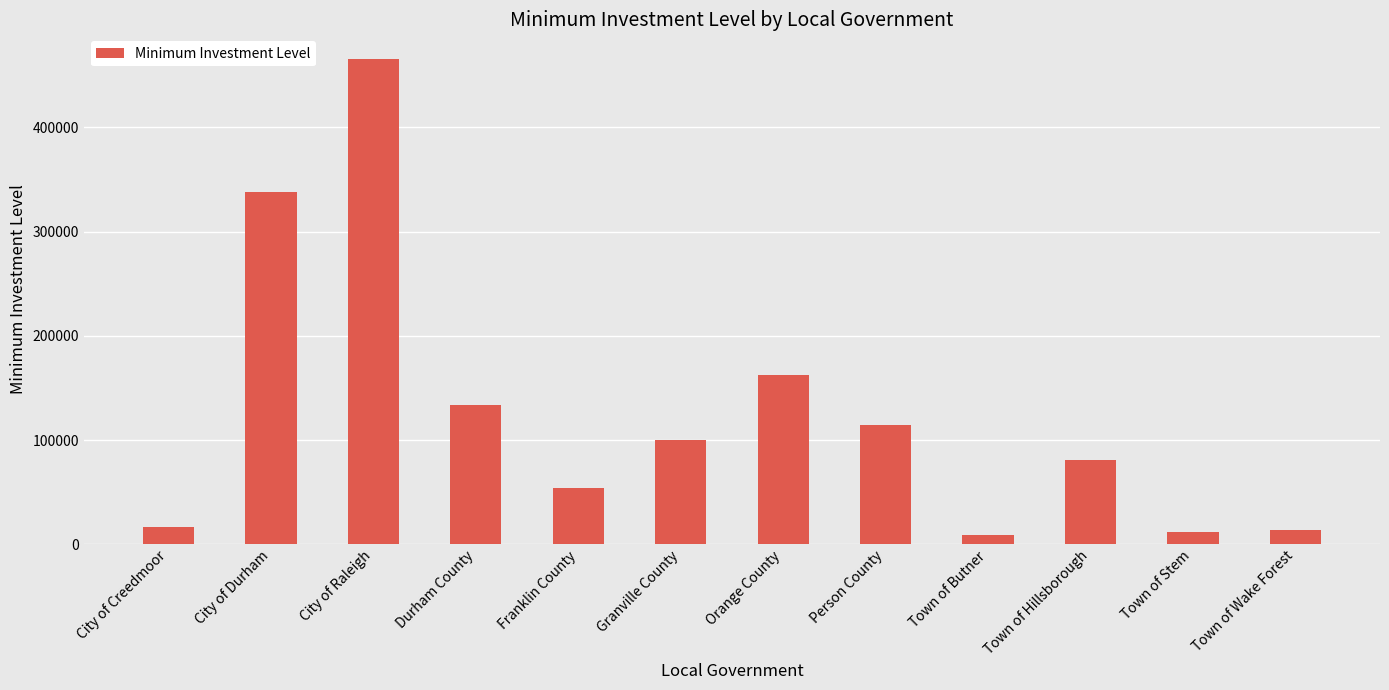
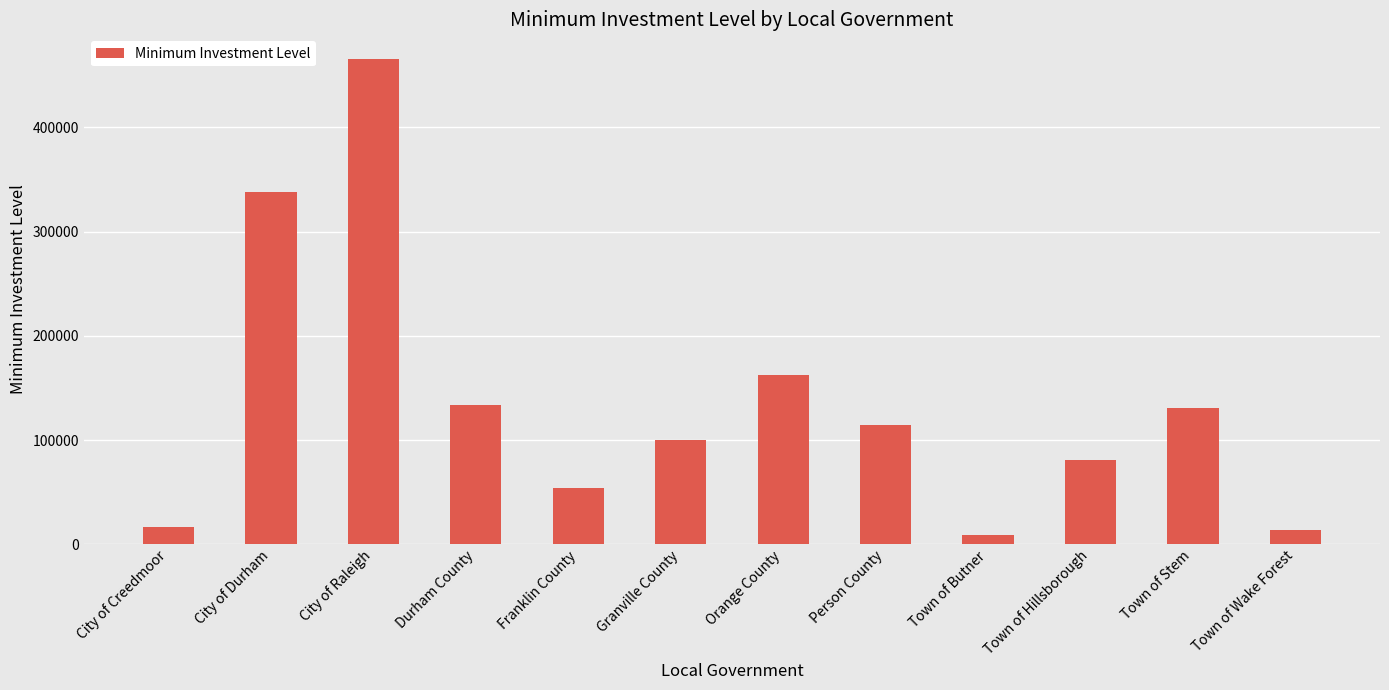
Town of Stem: 12000 -> 131000
